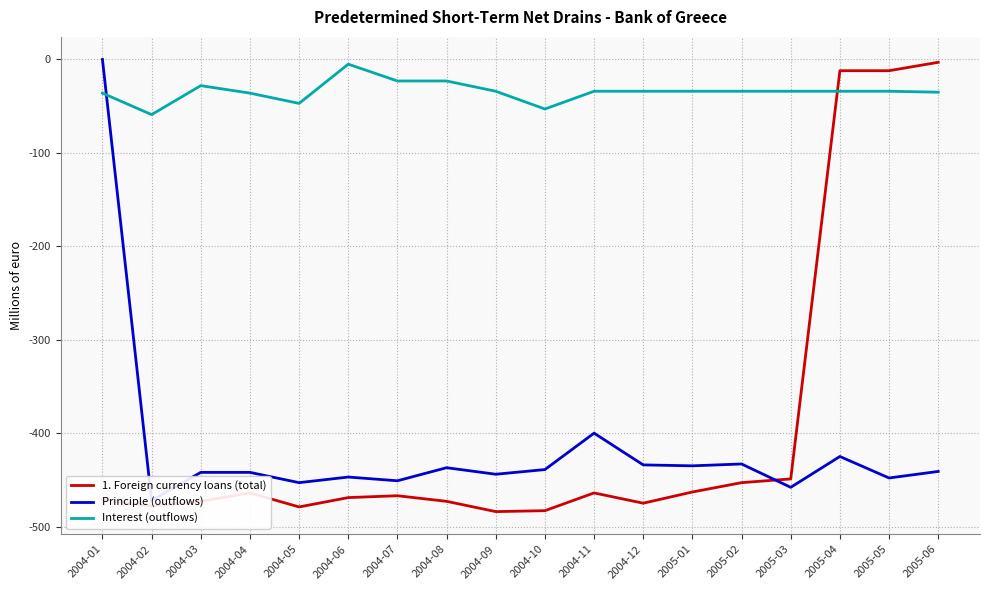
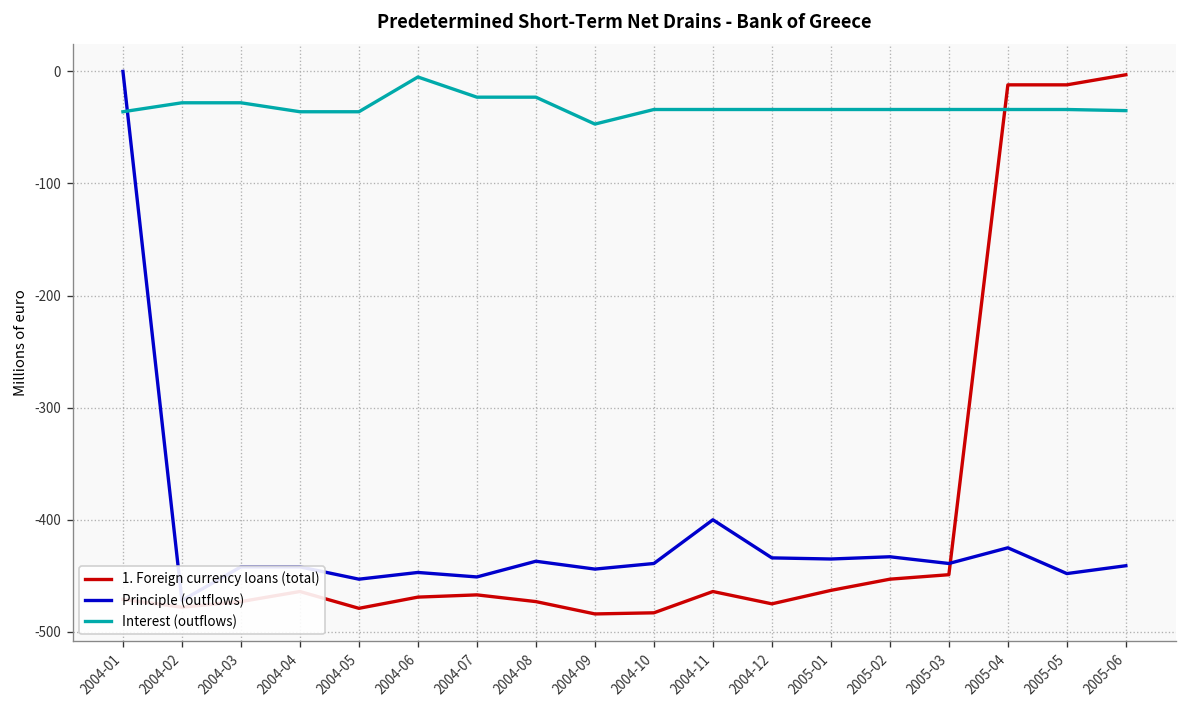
Interest (outflows), 2004-02: -60 -> -30
Interest (outflows), 2004-05: -50 -> -40
Interest (outflows), 2004-09: -30 -> -50
Interest (outflows), 2004-10: -50 -> -30
Principle (outflows), 2005-03: -460 -> -440
